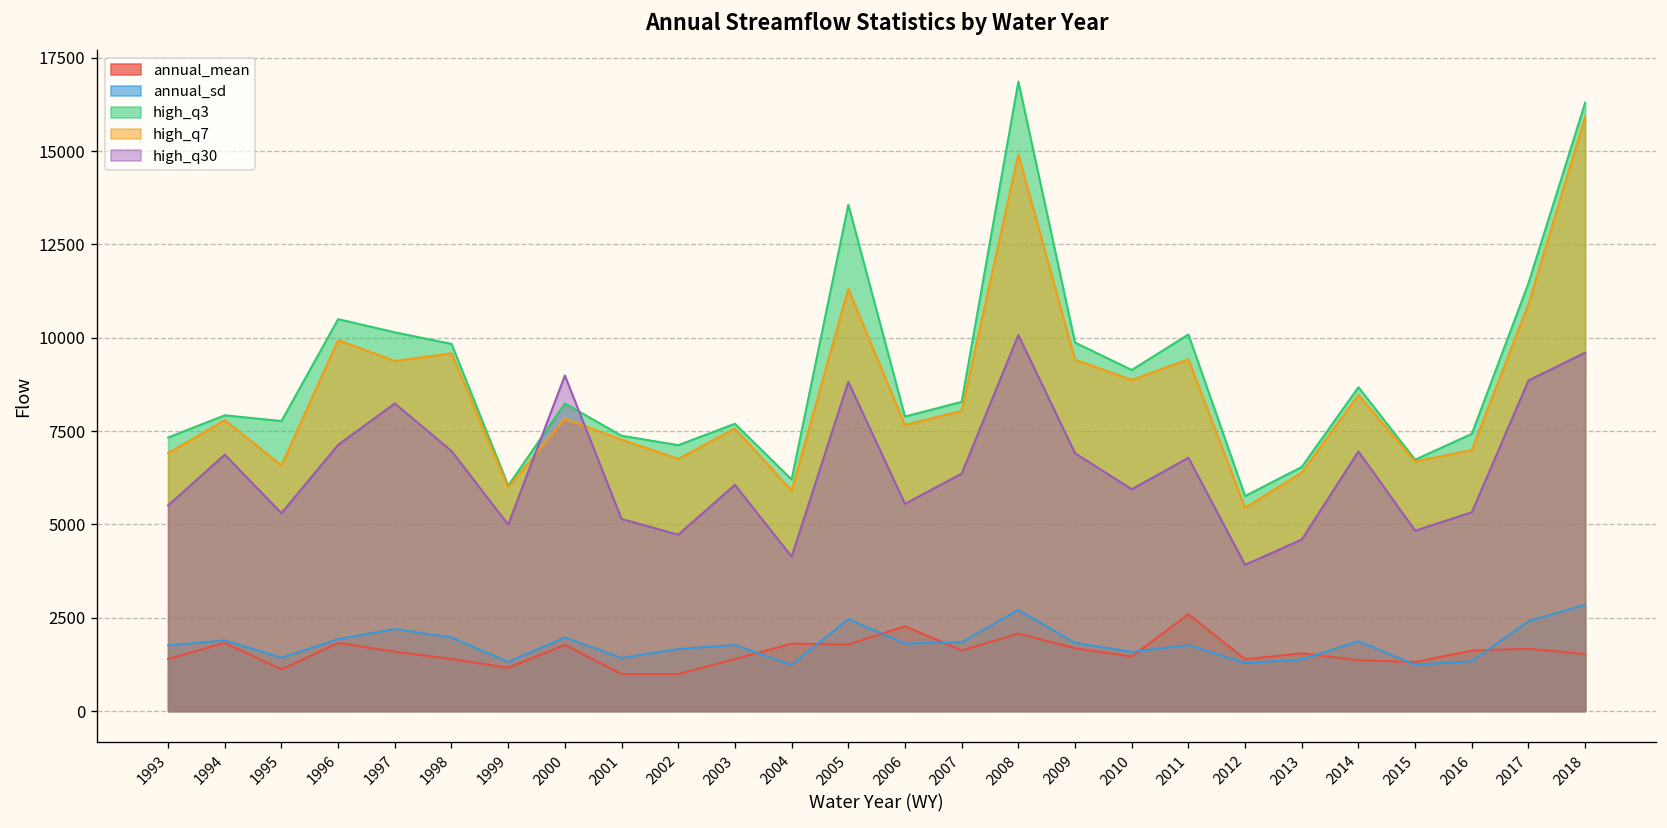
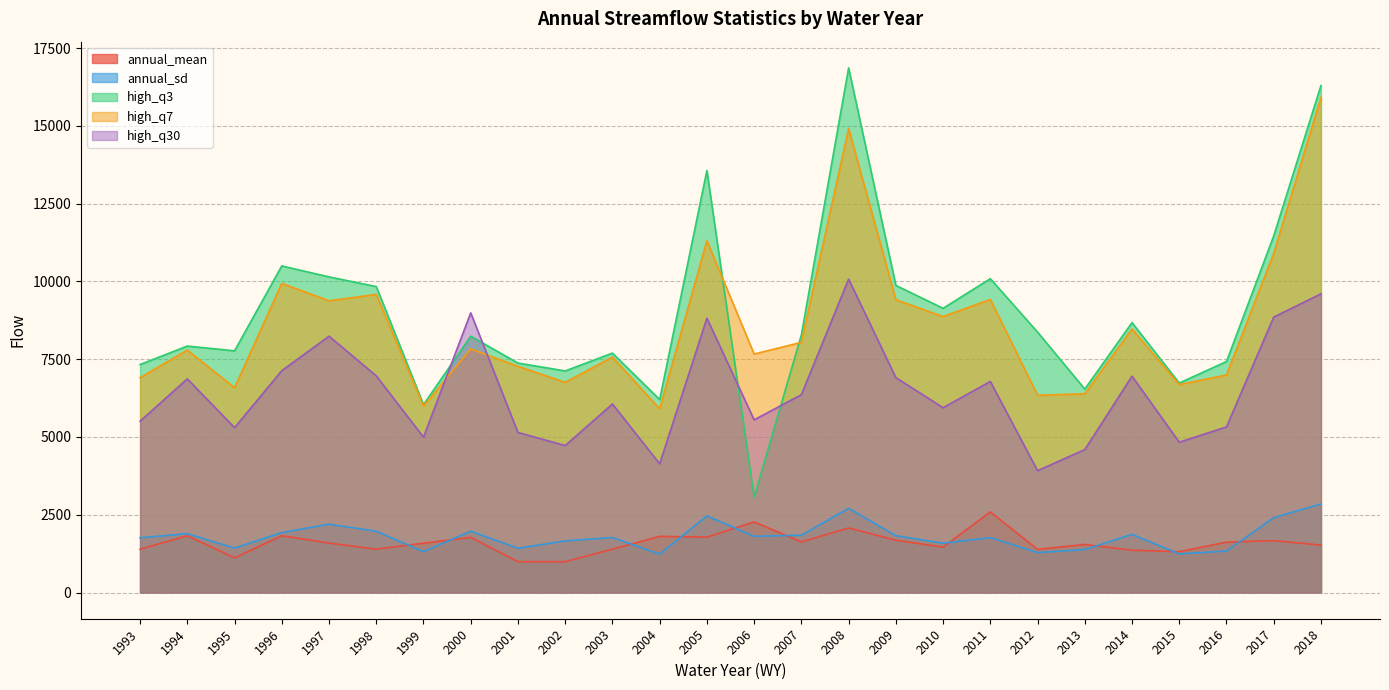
annual_mean, 1999: 1200 -> 1600
high_q3, 2006: 7900 -> 3100
high_q3, 2012: 5800 -> 8400
high_q7, 2012: 5400 -> 6300
